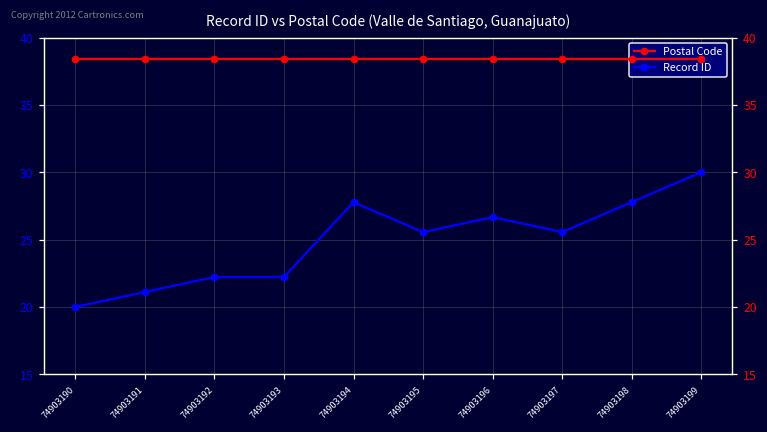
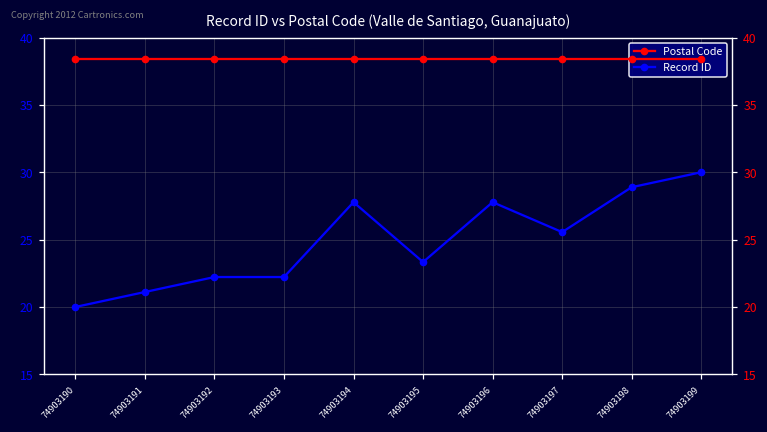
Record ID, 74903195: 25.6 -> 23.3
Record ID, 74903196: 26.7 -> 27.8
Record ID, 74903198: 27.8 -> 28.9
